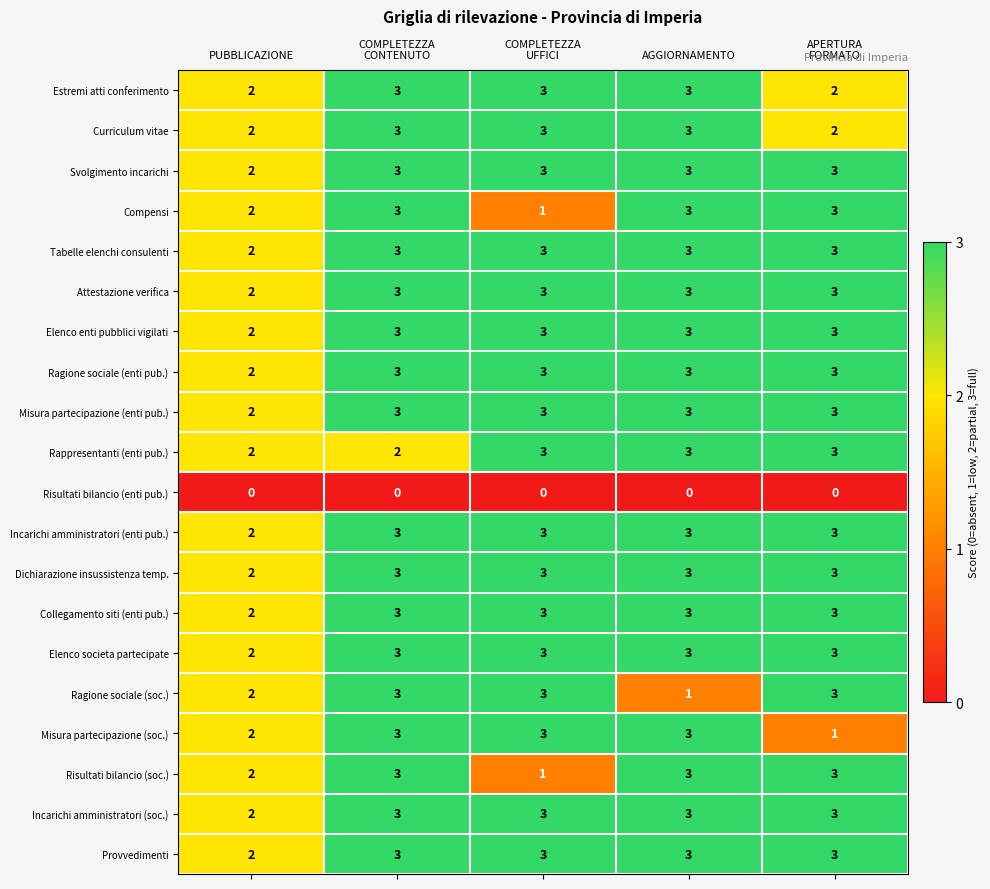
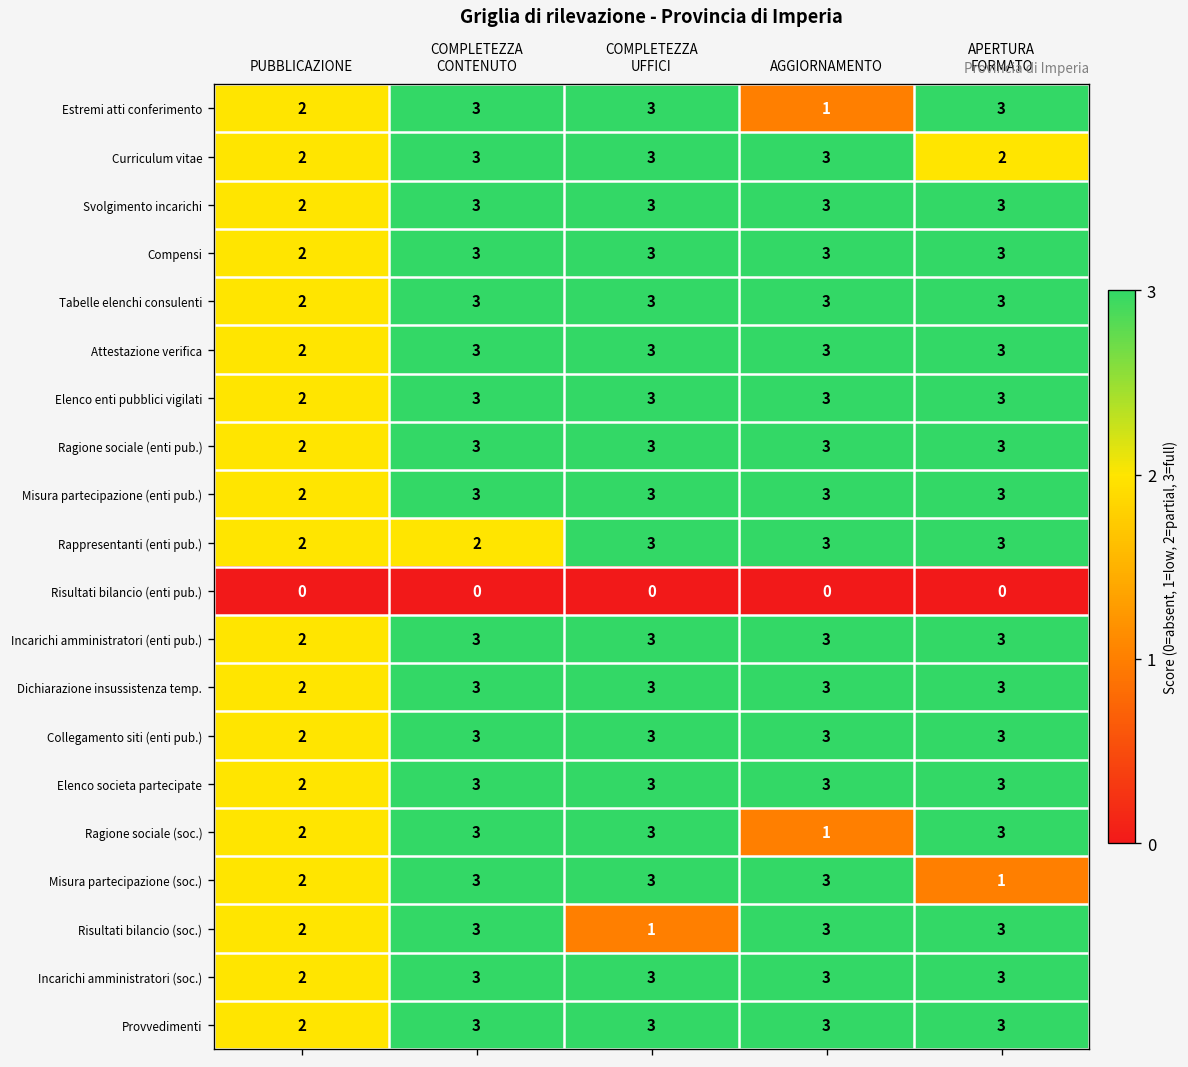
Estremi atti conferimento, AGGIORNAMENTO: 3 -> 1
Estremi atti conferimento, APERTURA FORMATO: 2 -> 3
Compensi, COMPLETEZZA UFFICI: 1 -> 3
